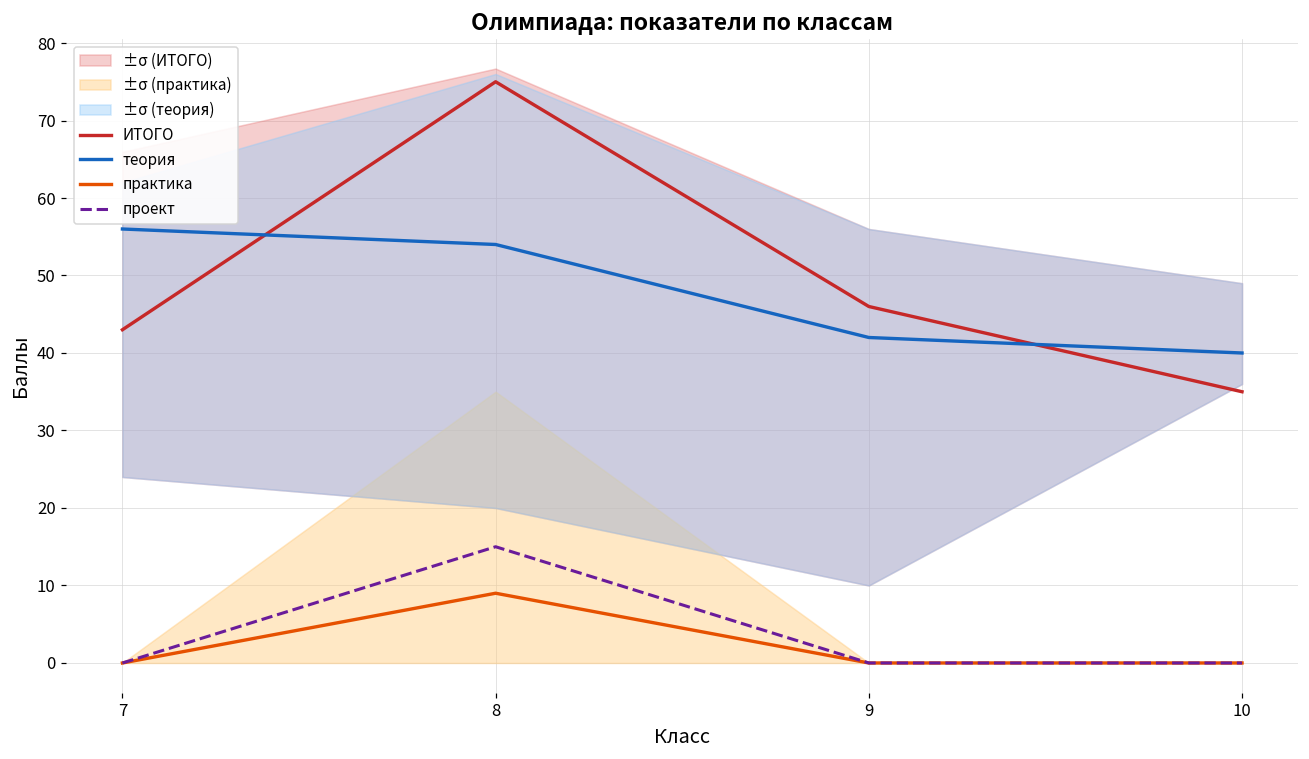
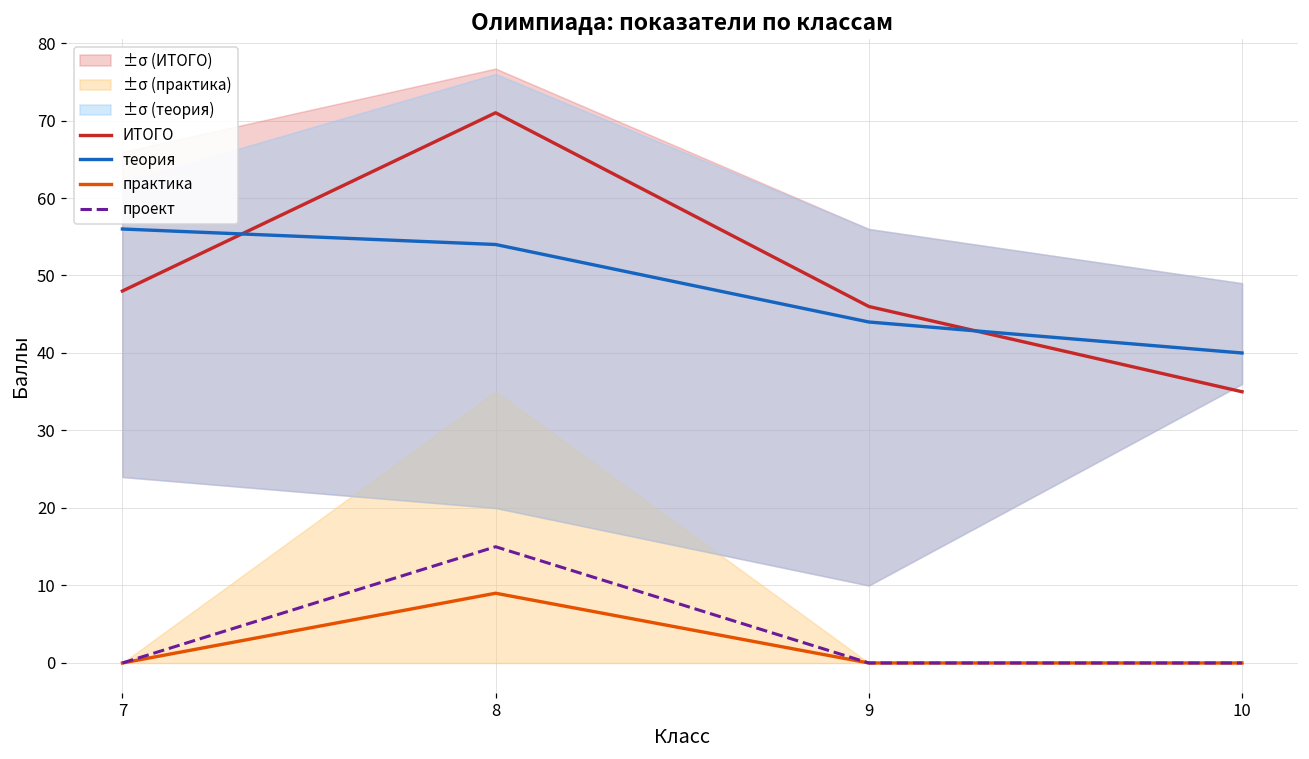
ИТОГО, 7: 43 -> 48
ИТОГО, 8: 75 -> 71
теория, 9: 42 -> 44
